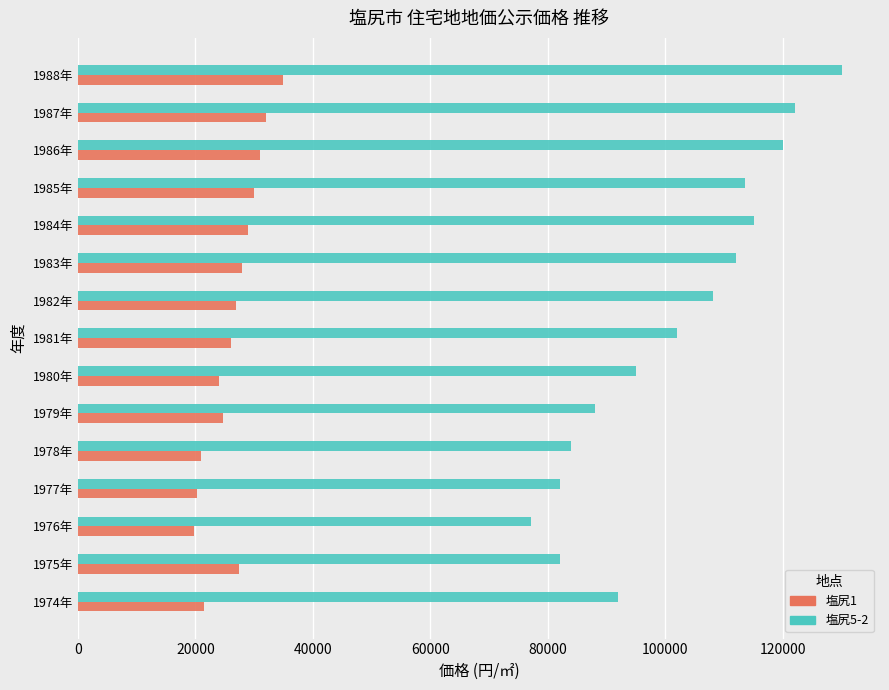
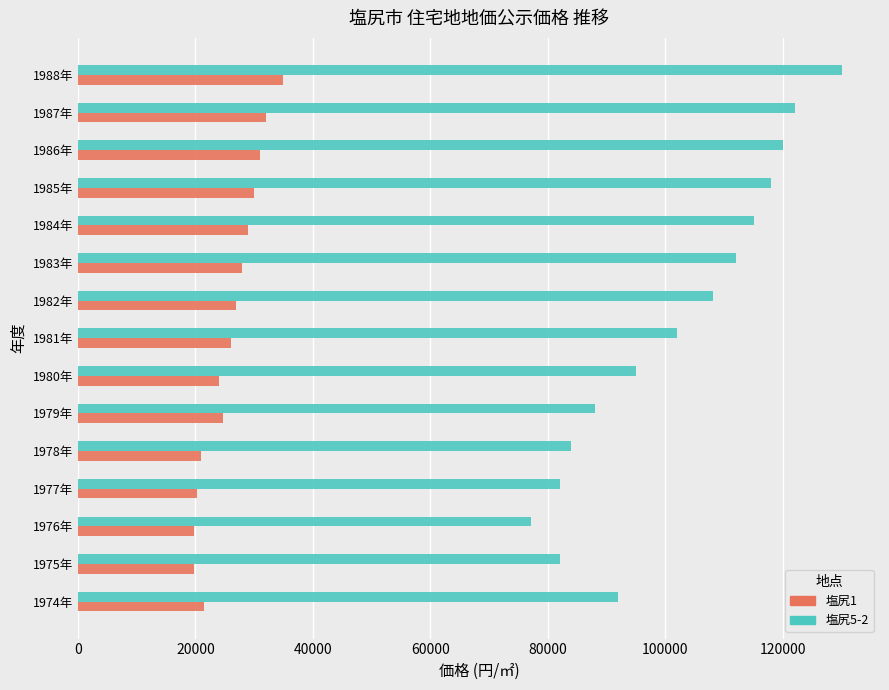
塩尻5-2, 1985年: 114000 -> 118000
塩尻1, 1975年: 27000 -> 20000
